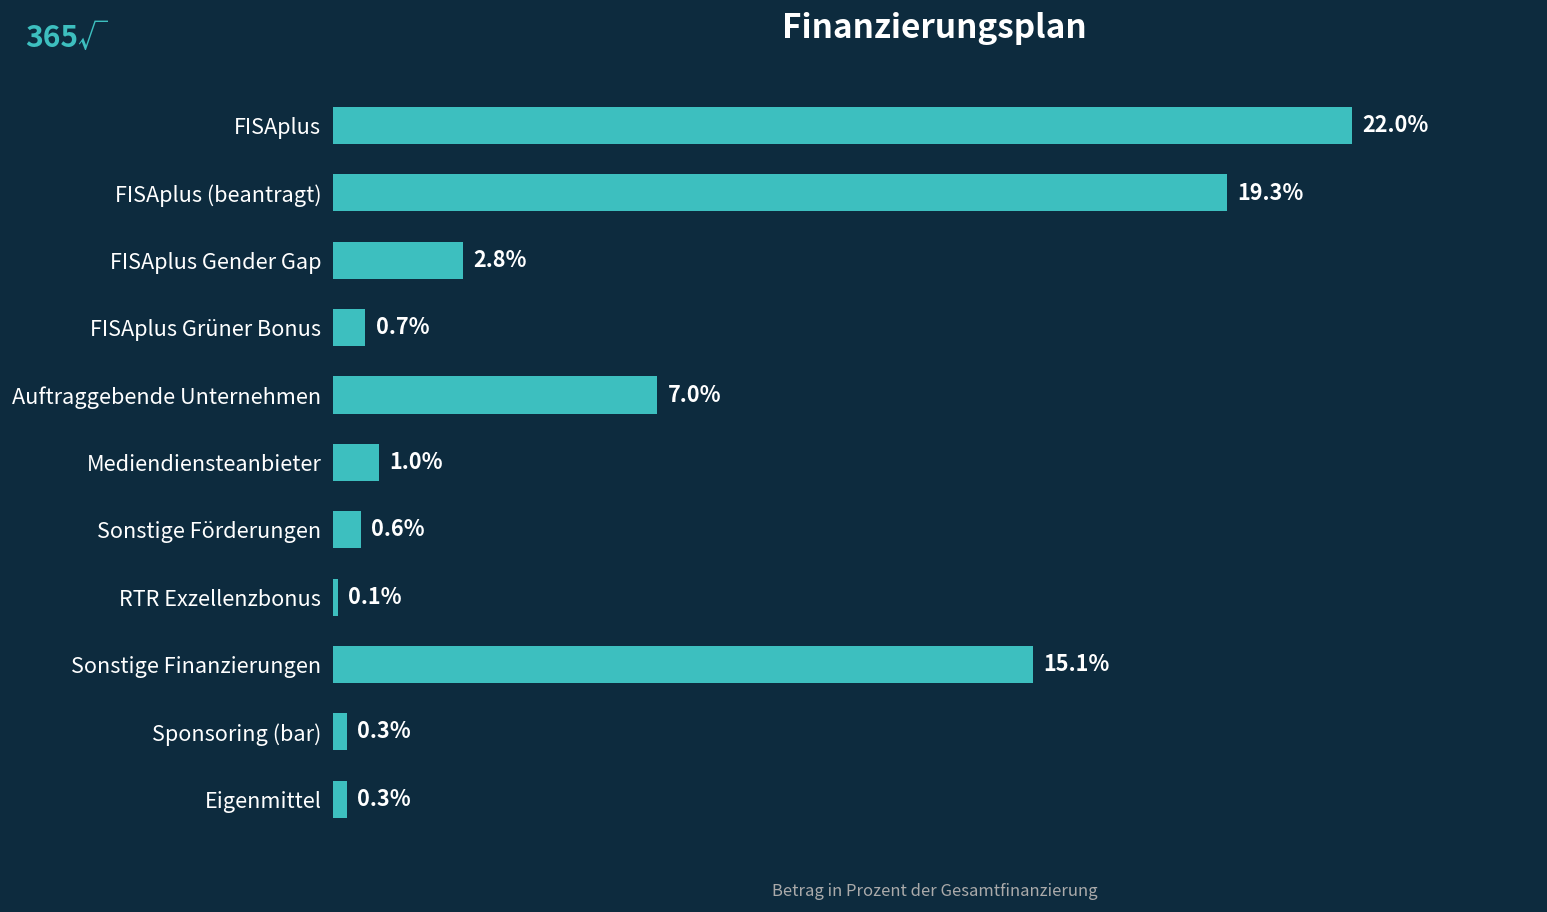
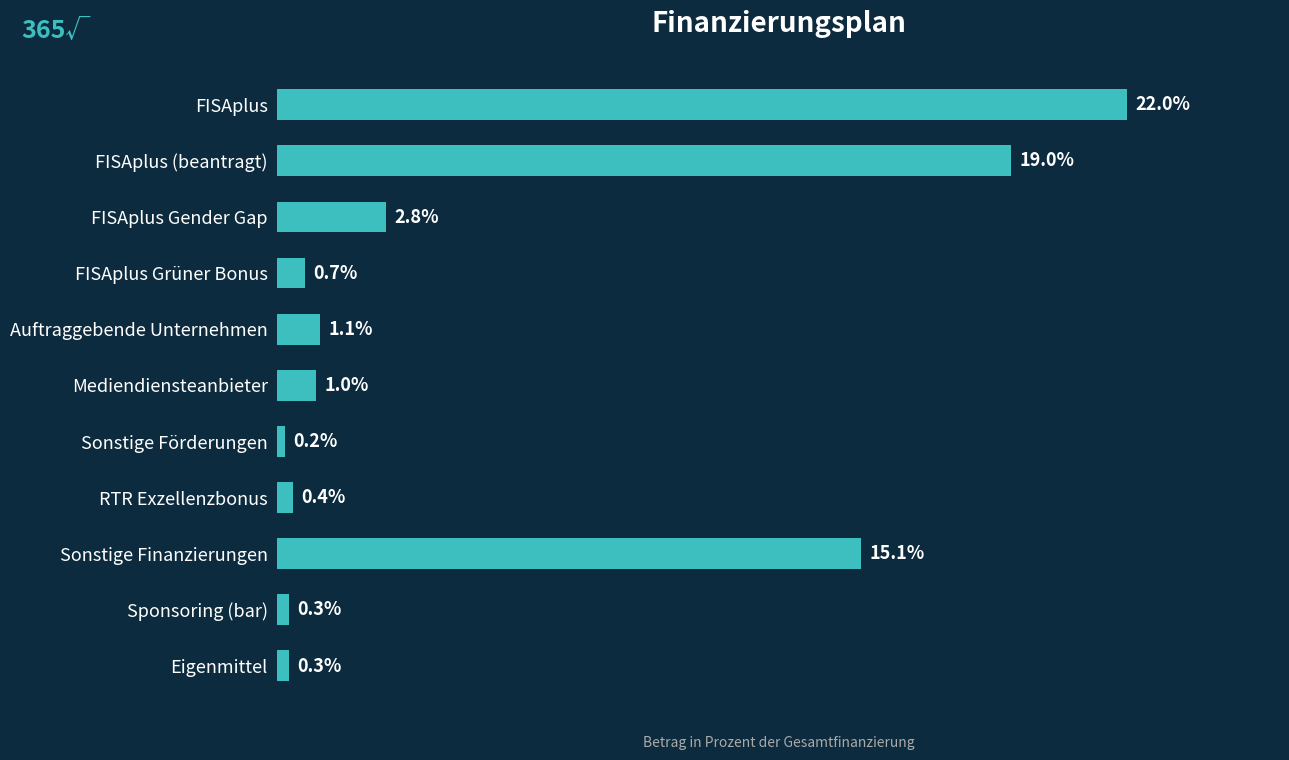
FISAplus (beantragt): 19.3% -> 19.0%
Auftraggebende Unternehmen: 7.0% -> 1.1%
Sonstige Förderungen: 0.6% -> 0.2%
RTR Exzellenzbonus: 0.1% -> 0.4%
